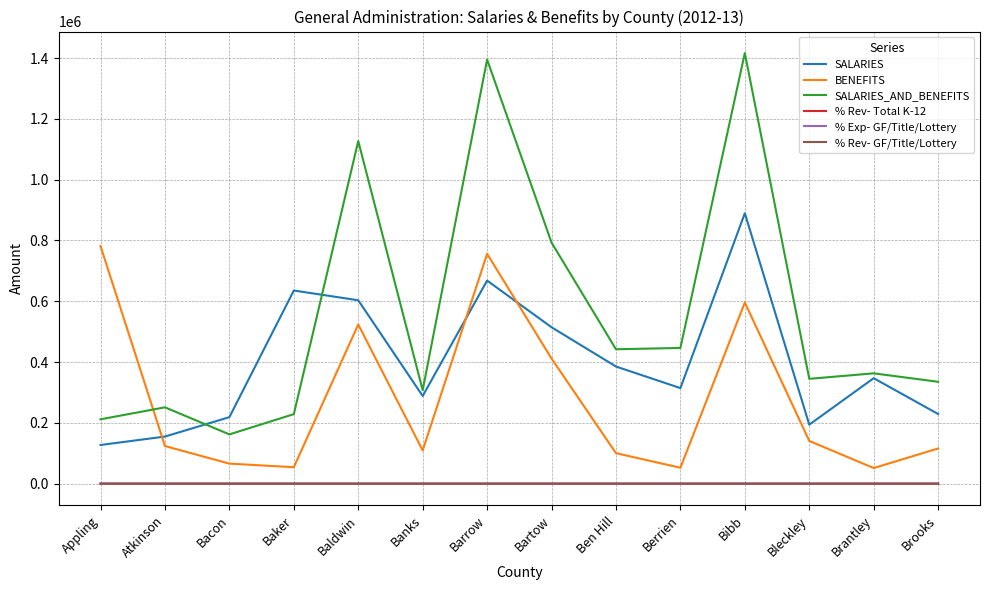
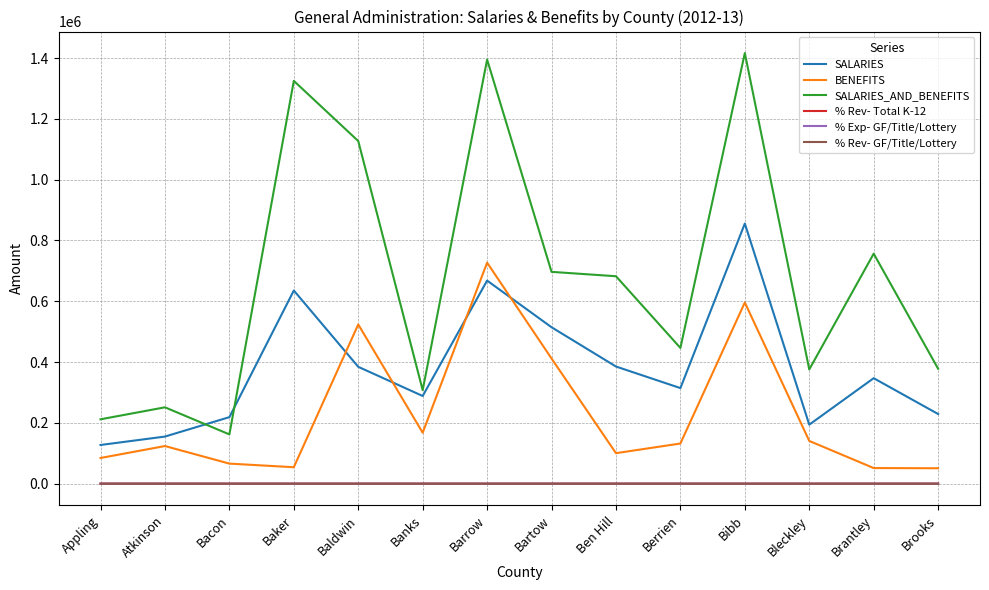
BENEFITS, Appling: 780000 -> 80000
SALARIES_AND_BENEFITS, Baker: 230000 -> 1320000
SALARIES, Baldwin: 600000 -> 380000
BENEFITS, Banks: 110000 -> 170000
BENEFITS, Barrow: 760000 -> 730000
SALARIES_AND_BENEFITS, Bartow: 790000 -> 700000
SALARIES_AND_BENEFITS, Ben Hill: 440000 -> 680000
BENEFITS, Berrien: 50000 -> 130000
SALARIES, Bibb: 890000 -> 860000
SALARIES_AND_BENEFITS, Bleckley: 340000 -> 380000
SALARIES_AND_BENEFITS, Brantley: 360000 -> 760000
BENEFITS, Brooks: 120000 -> 50000
SALARIES_AND_BENEFITS, Brooks: 340000 -> 380000
